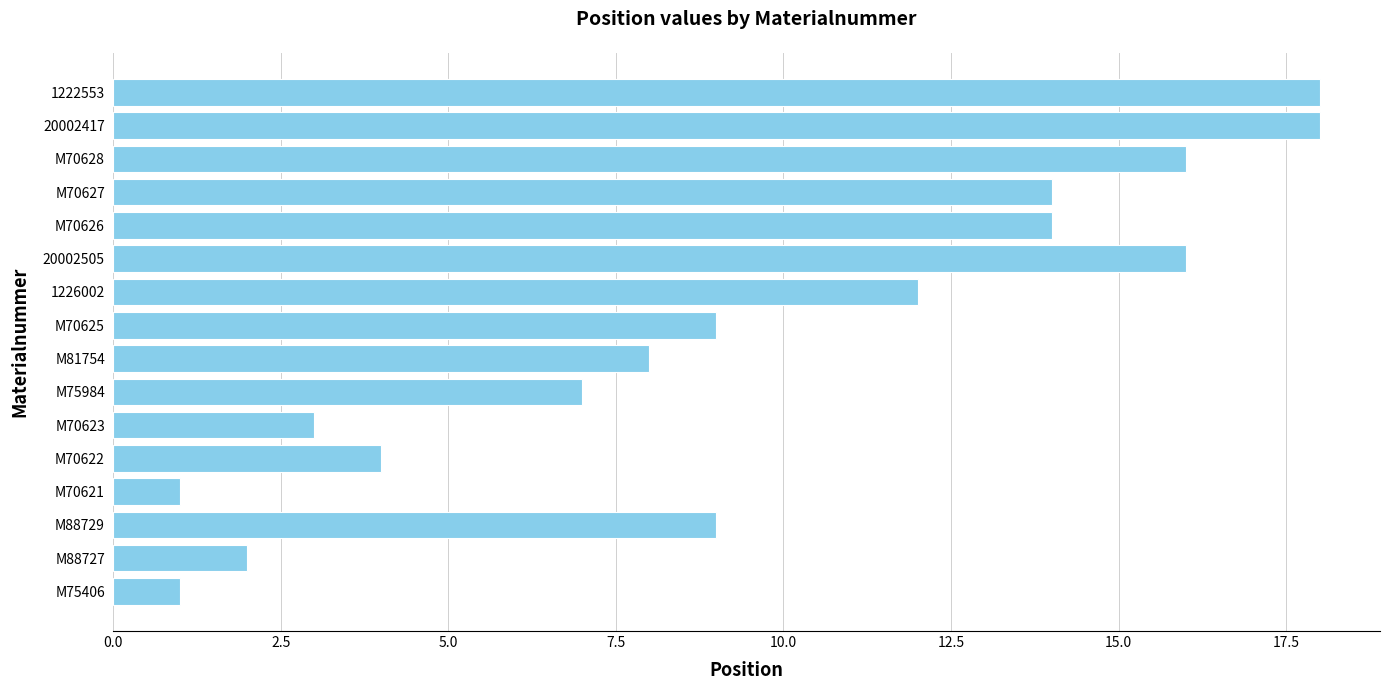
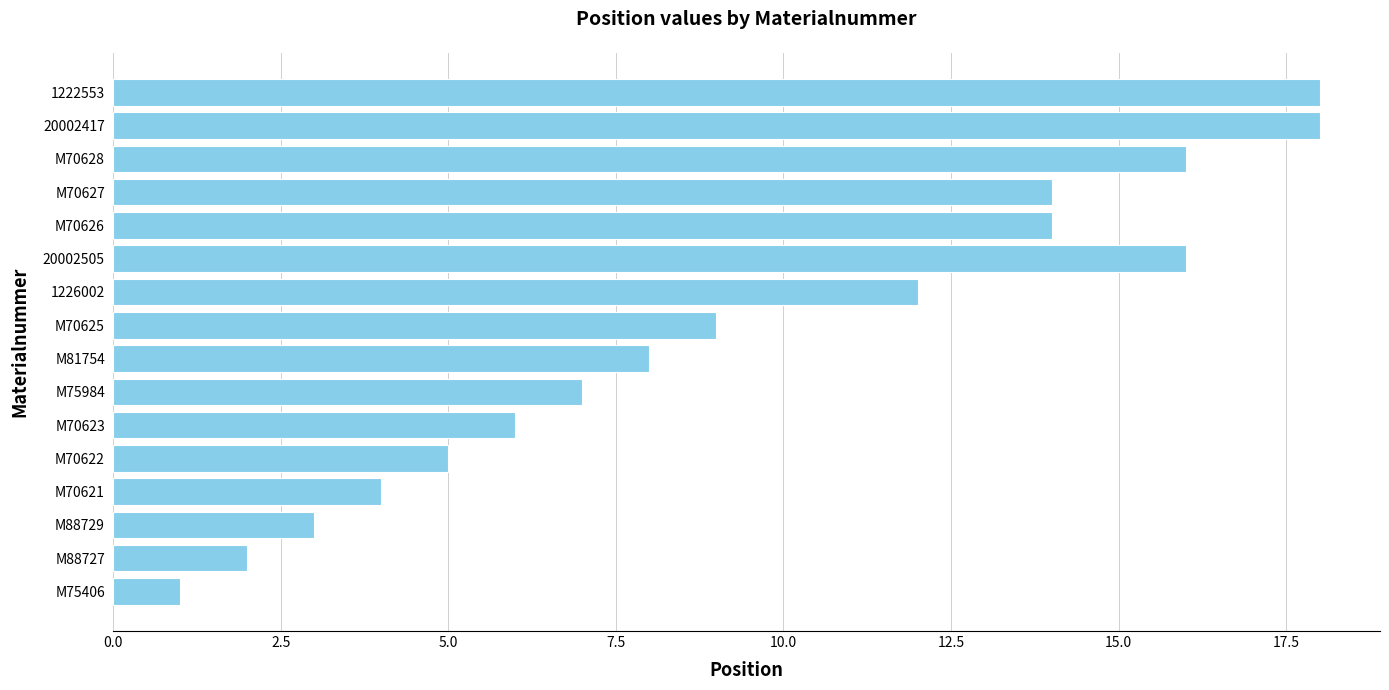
M70623: 3 -> 6
M70622: 4 -> 5
M70621: 1 -> 4
M88729: 9 -> 3
